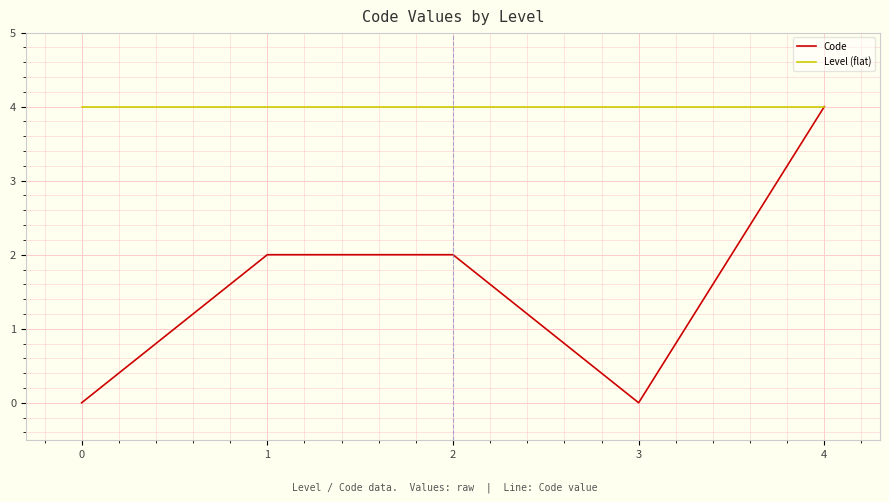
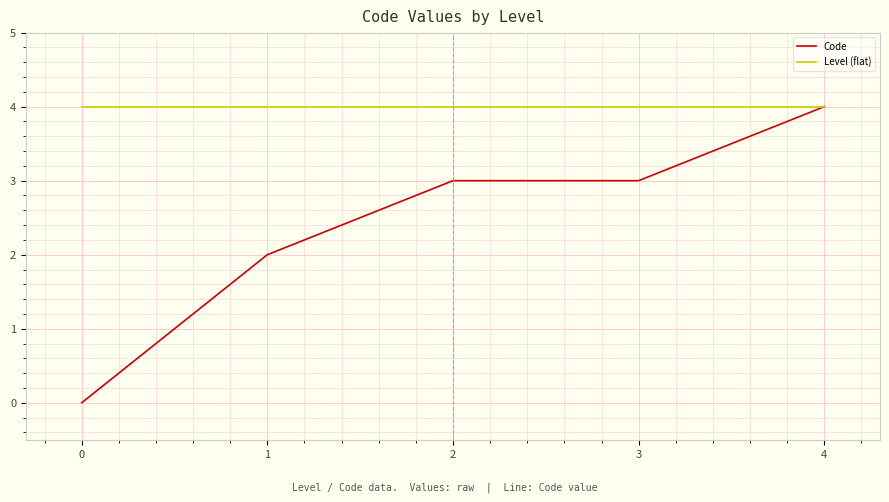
Code, 2: 2 -> 3
Code, 3: 0 -> 3
